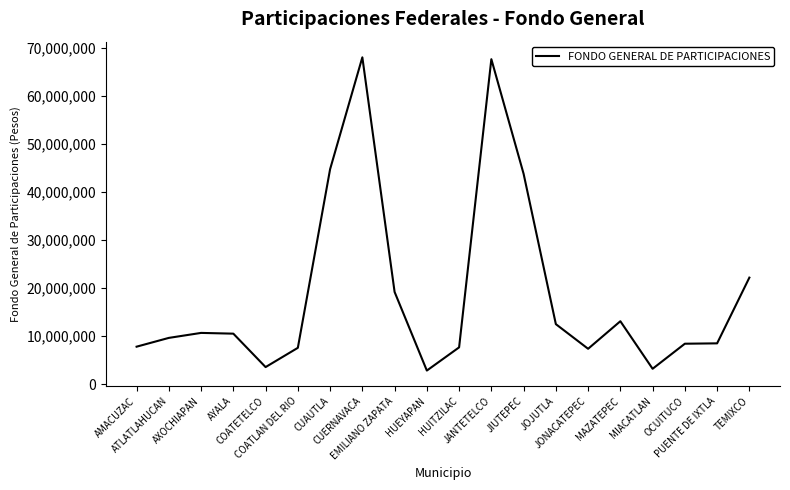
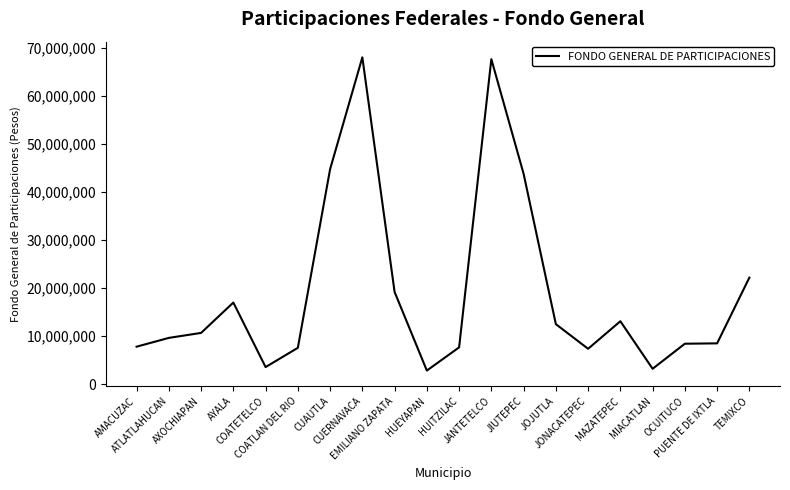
AYALA: 10,000,000 -> 17,000,000
